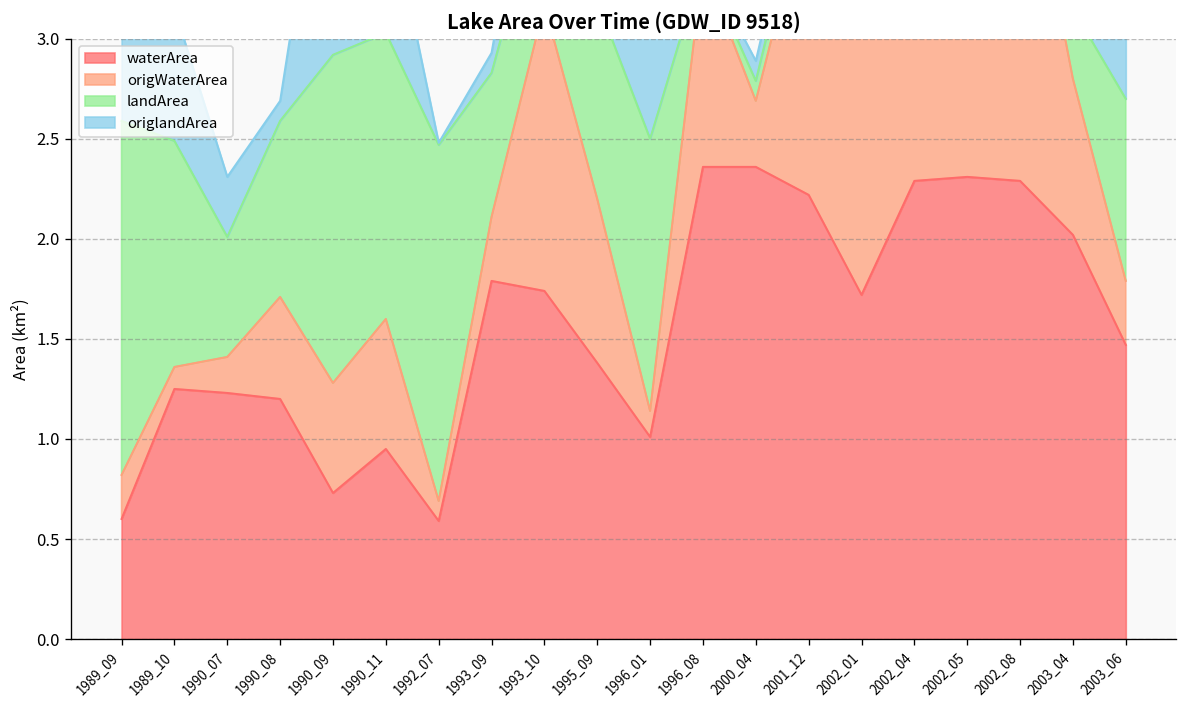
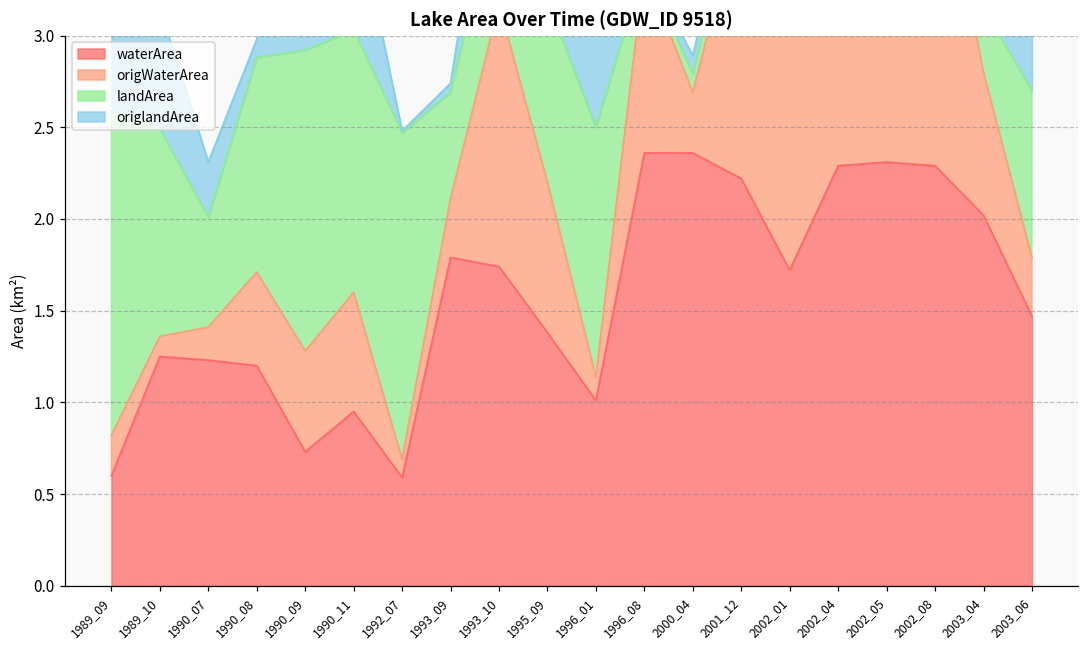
landArea, 1990_08: 0.88 -> 1.17
landArea, 1993_09: 0.72 -> 0.58
origlandArea, 1993_09: 0.10 -> 0.05
